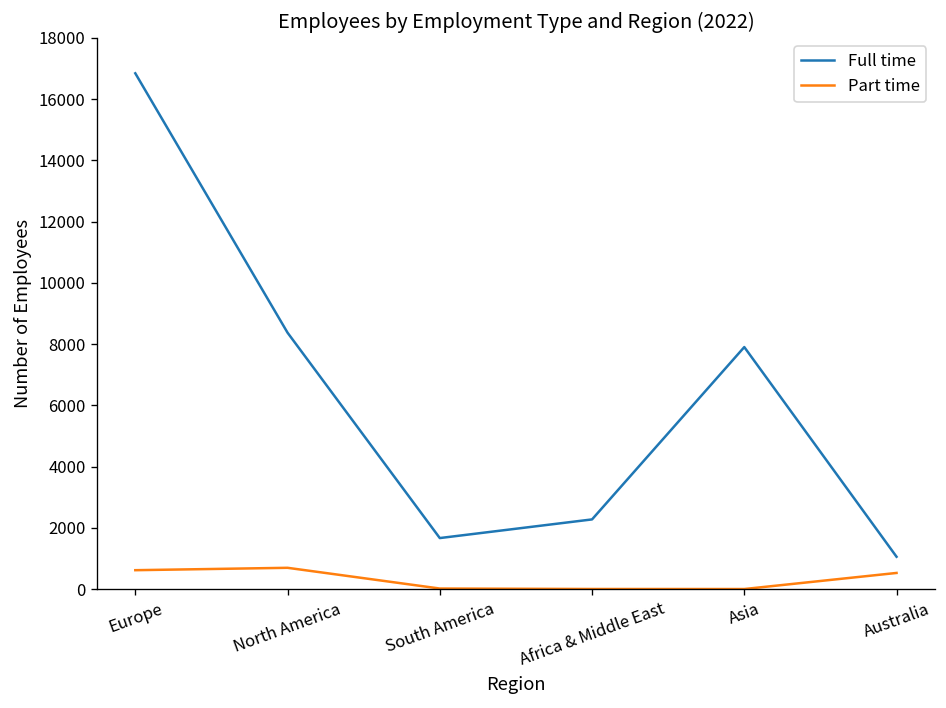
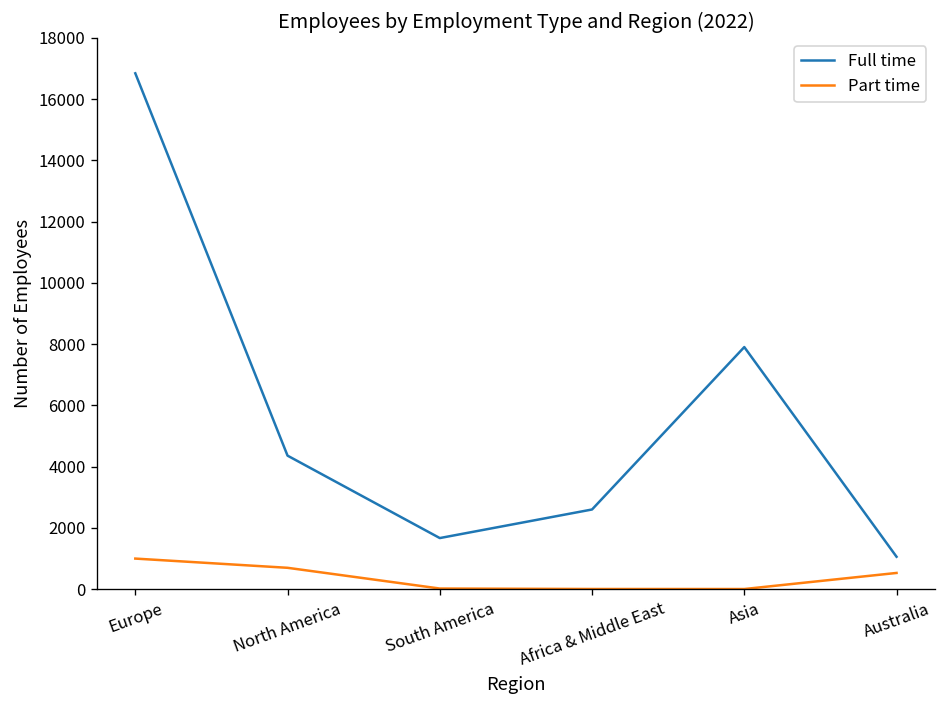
Part time, Europe: 600 -> 1000
Full time, North America: 8400 -> 4400
Full time, Africa & Middle East: 2300 -> 2600
